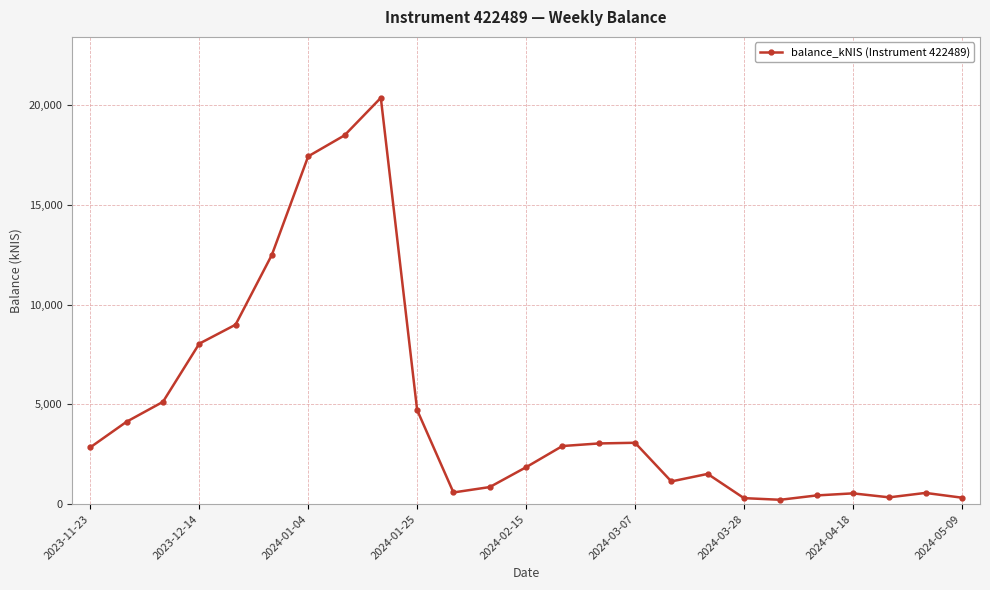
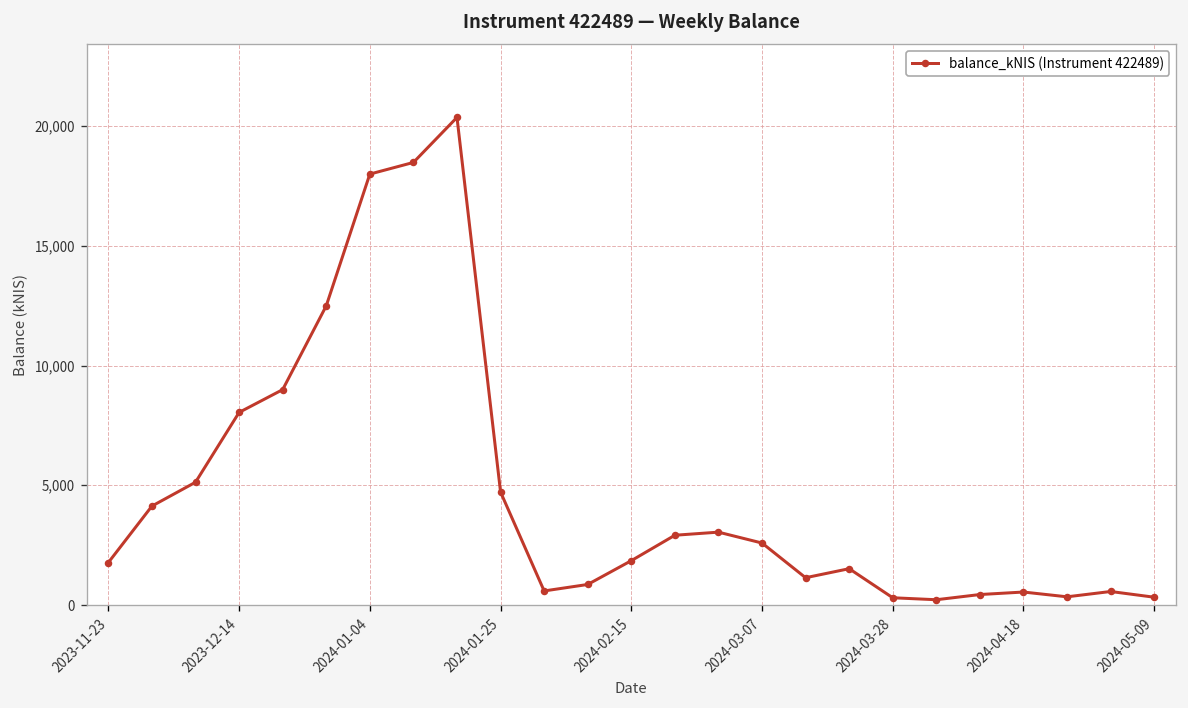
2023-11-23: 2,800 -> 1,800
2024-01-04: 17,400 -> 18,000
2024-03-07: 3,100 -> 2,600
